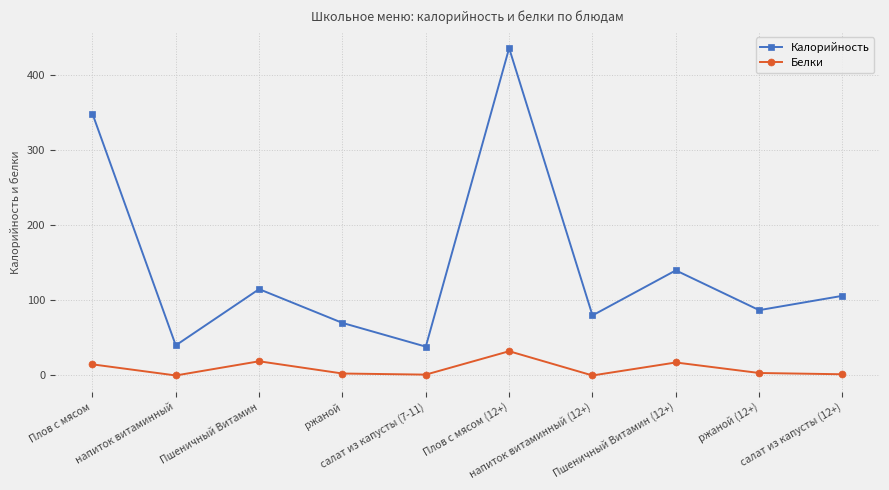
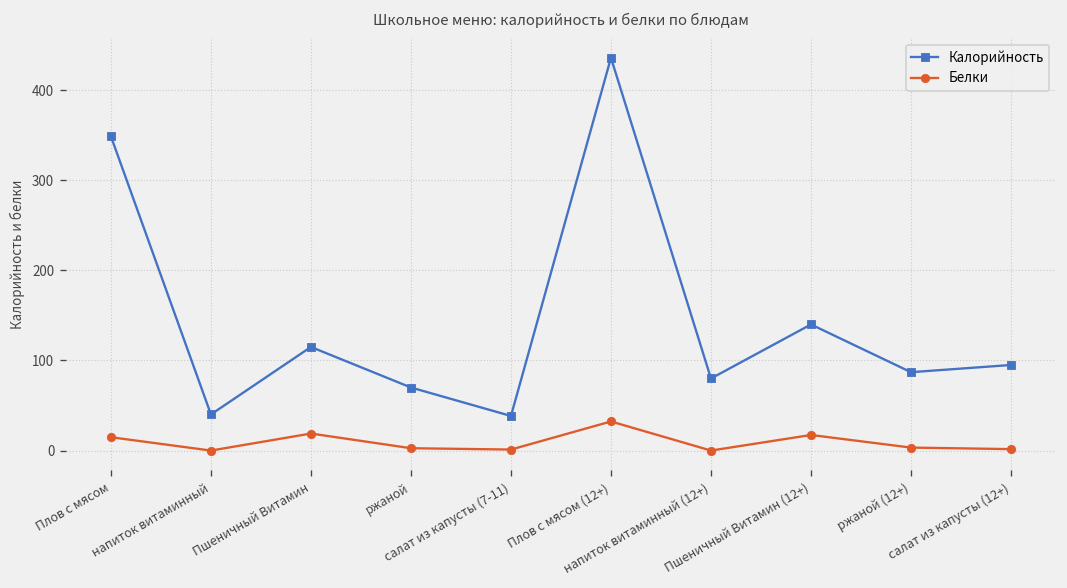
Калорийность, салат из капусты (12+): 110 -> 100
